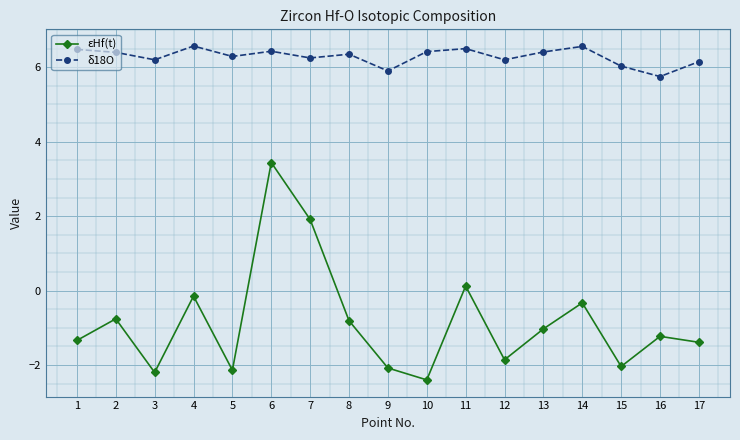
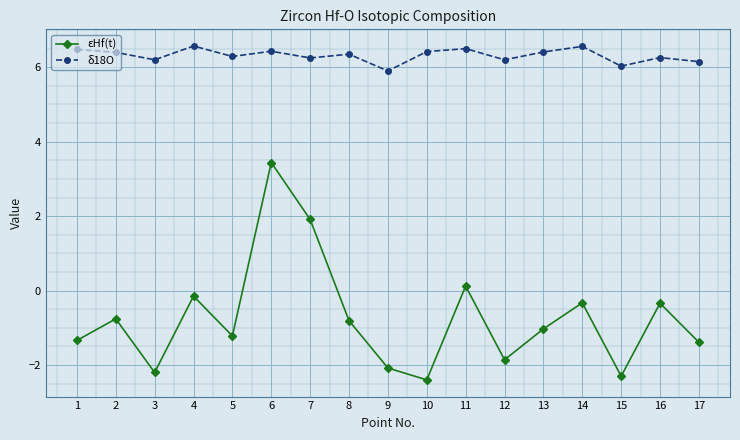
εHf(t), 5: -2.1 -> -1.2
εHf(t), 15: -2.0 -> -2.3
εHf(t), 16: -1.2 -> -0.3
δ18O, 16: 5.8 -> 6.3
